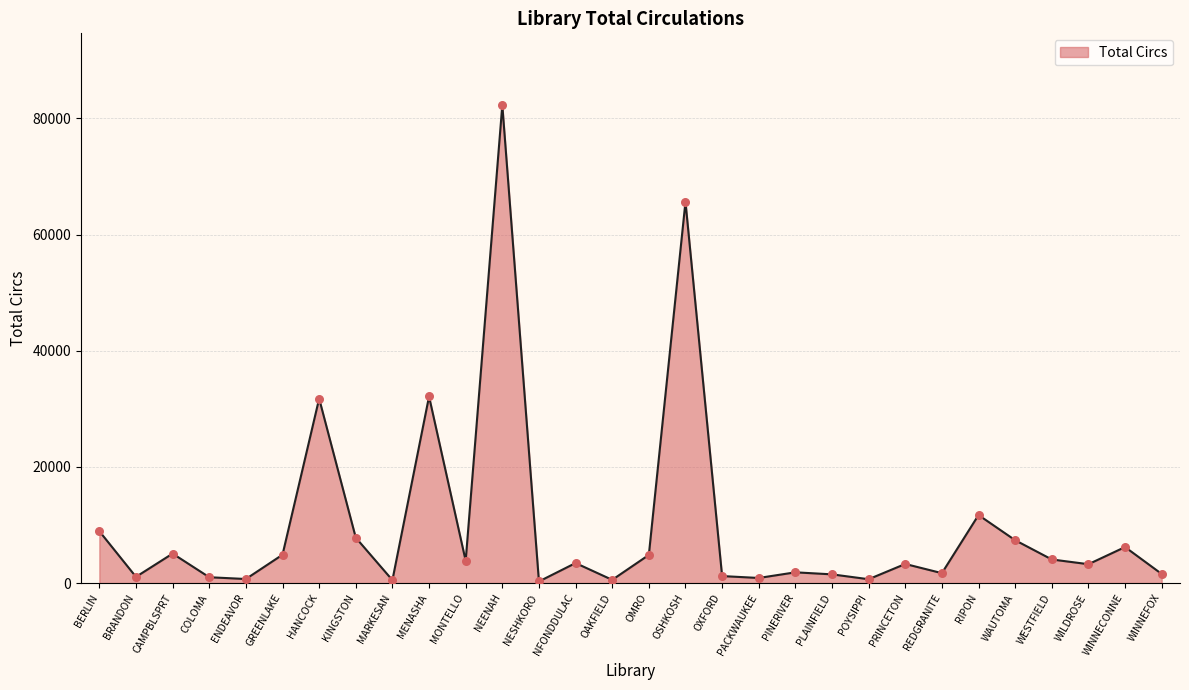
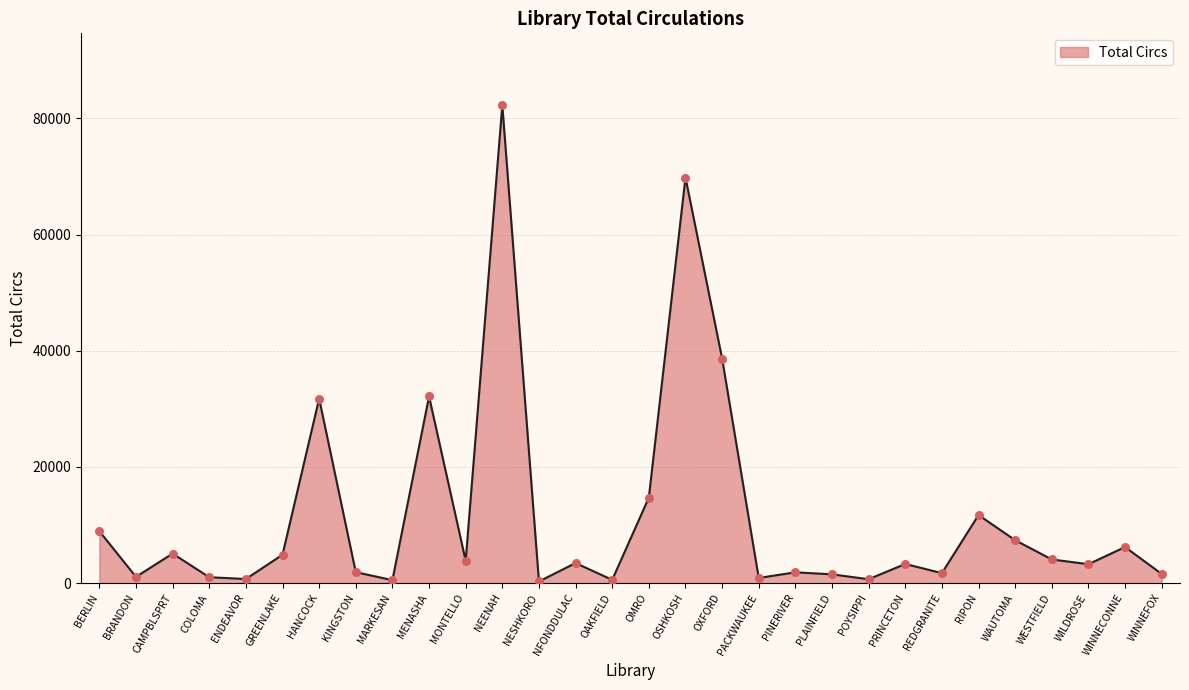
KINGSTON: 8000 -> 2000
OMRO: 5000 -> 15000
OSHKOSH: 66000 -> 70000
OXFORD: 1000 -> 39000
